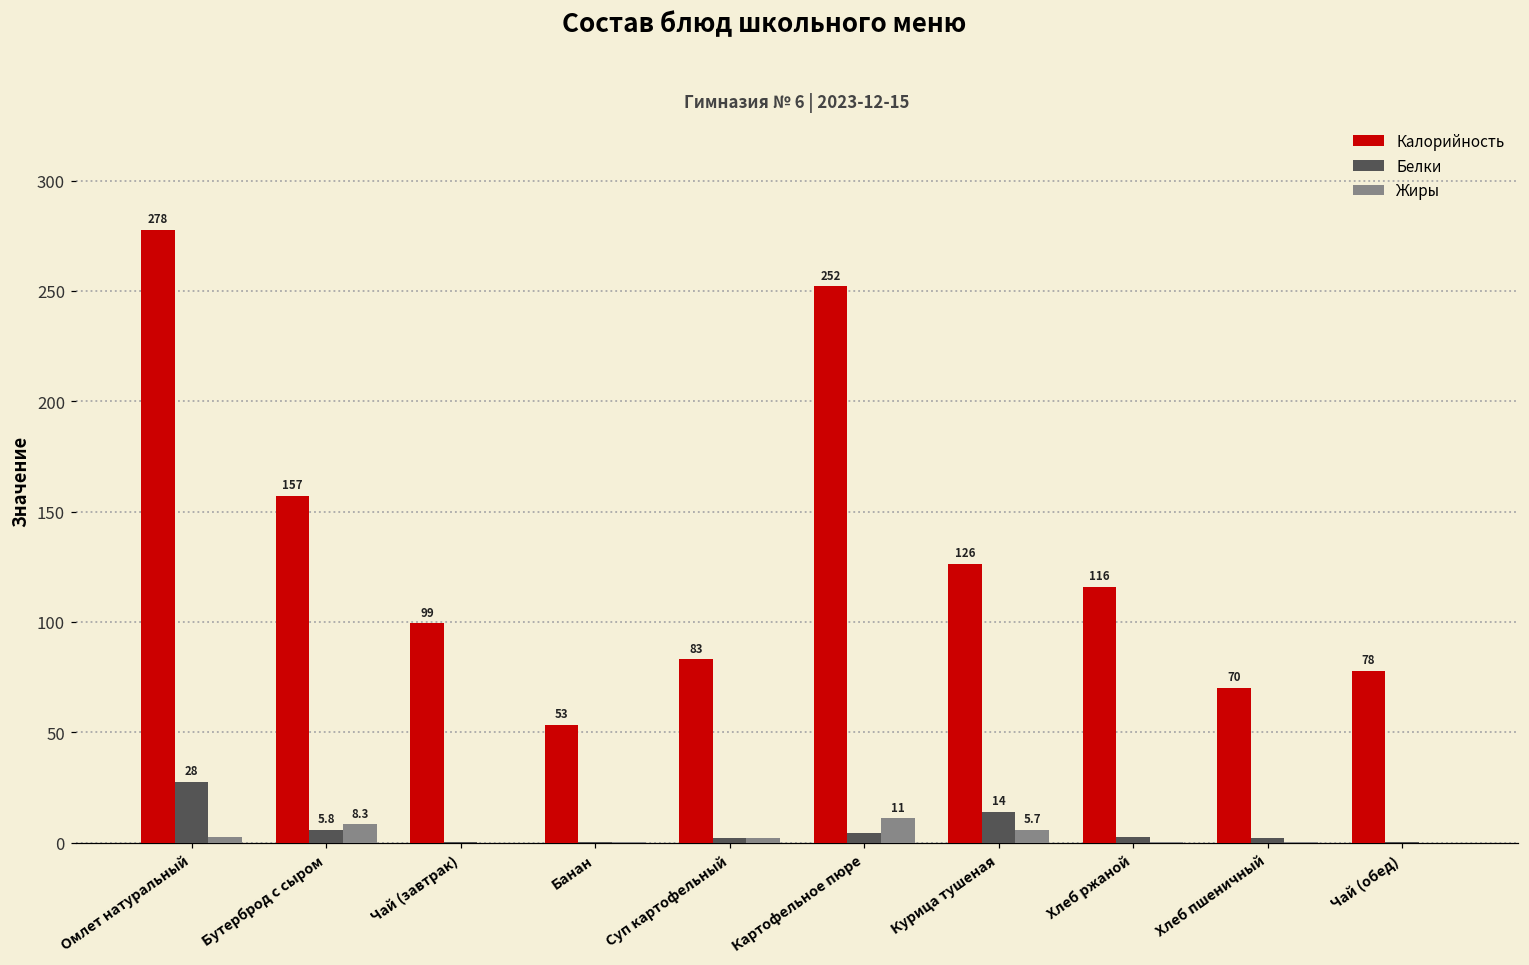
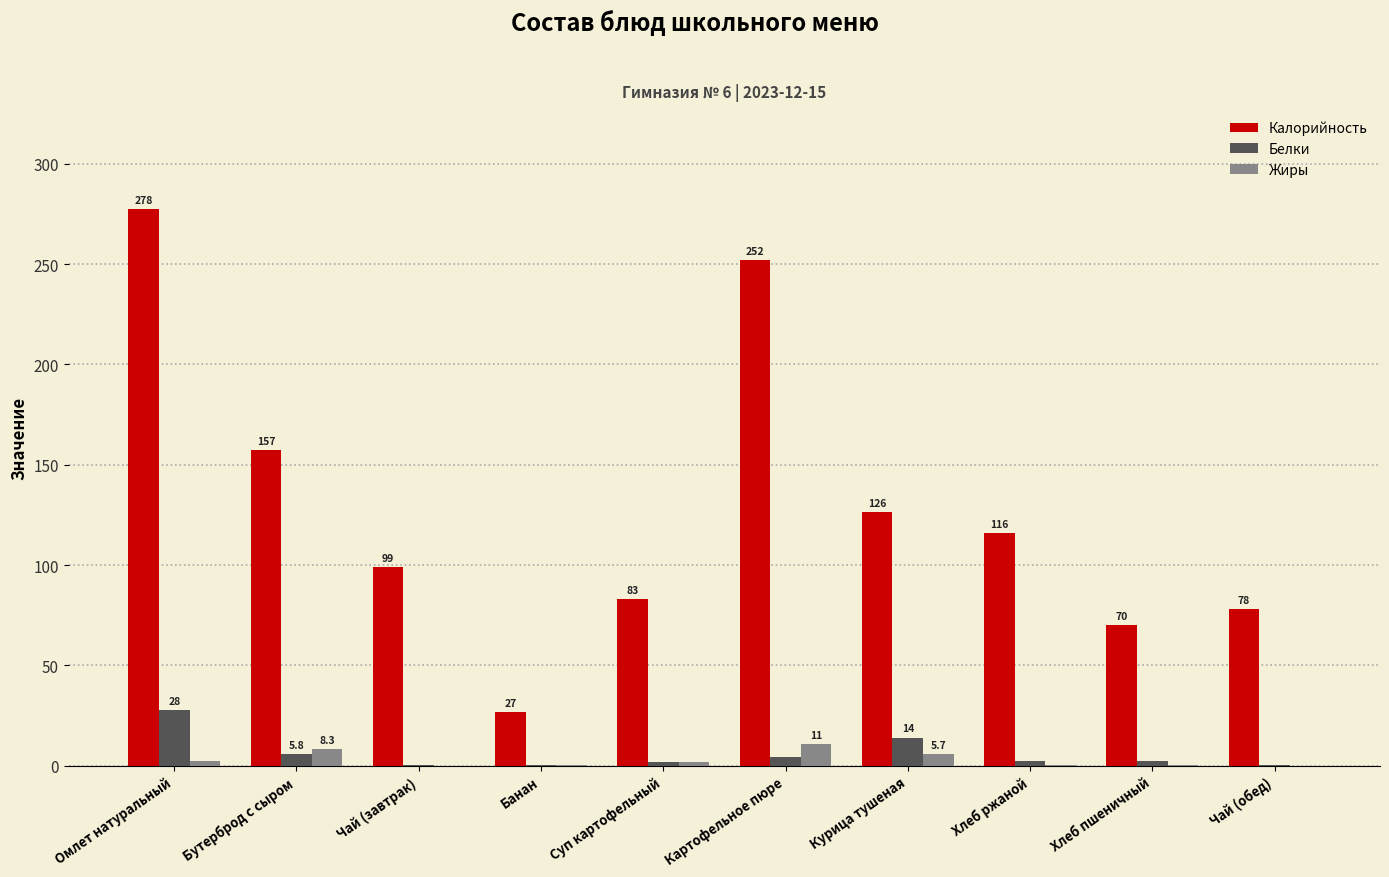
Калорийность, Банан: 53 -> 27
